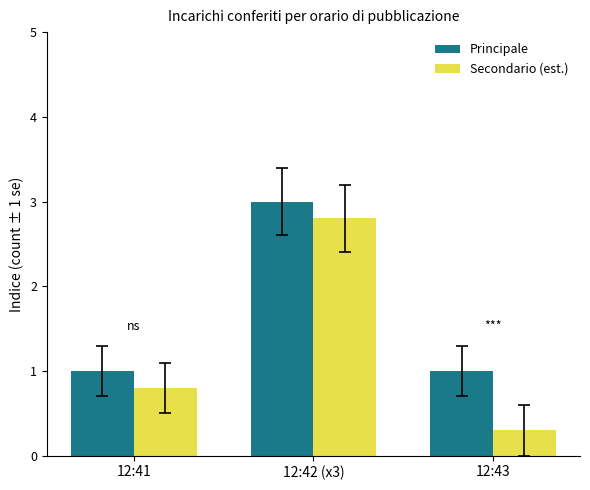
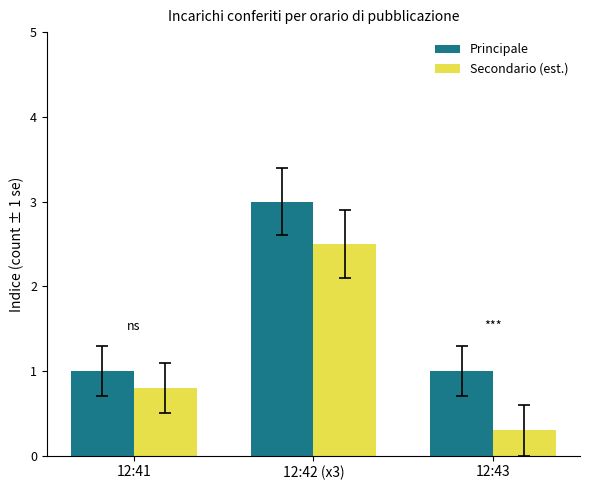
Secondario (est.), 12:42 (x3): 2.8 -> 2.5
